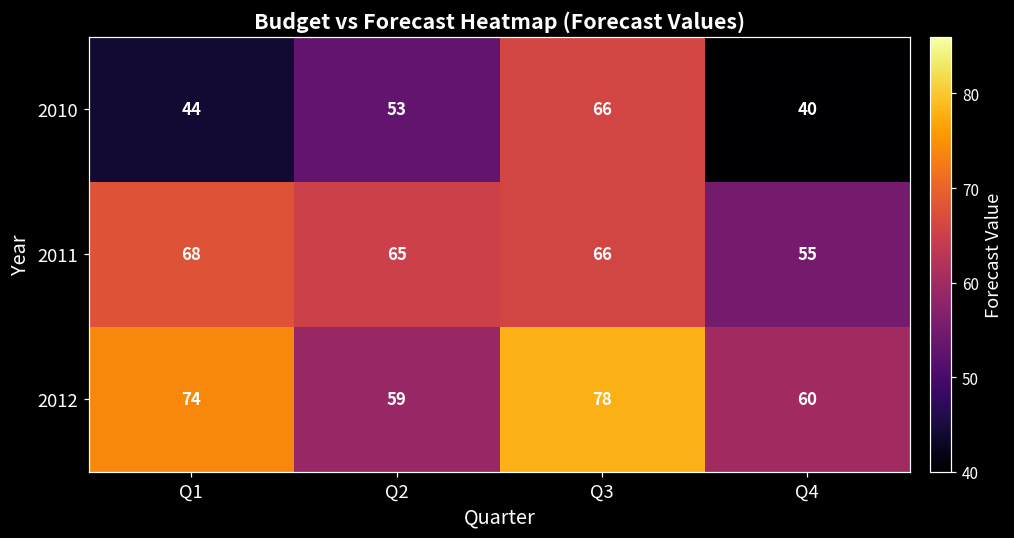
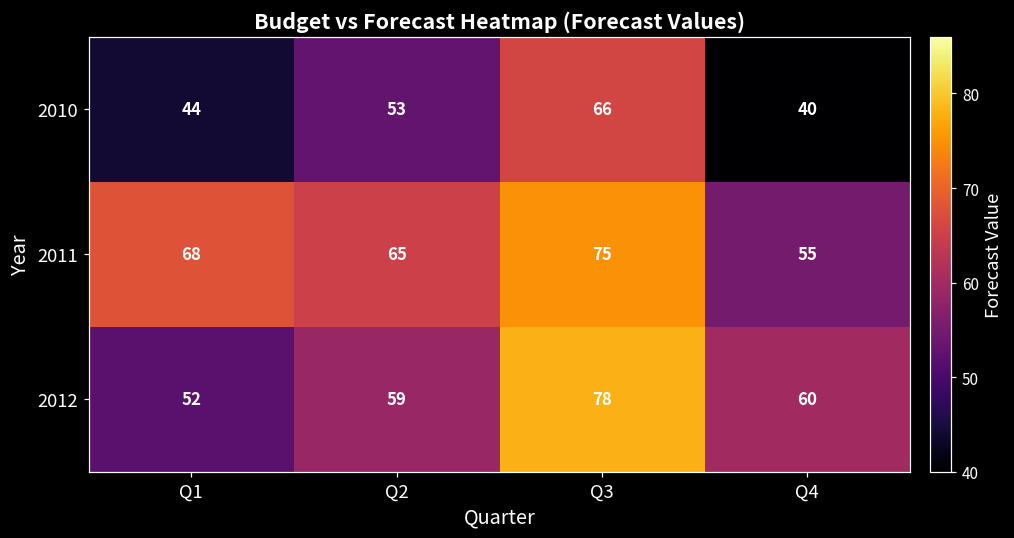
2011, Q3: 66 -> 75
2012, Q1: 74 -> 52
